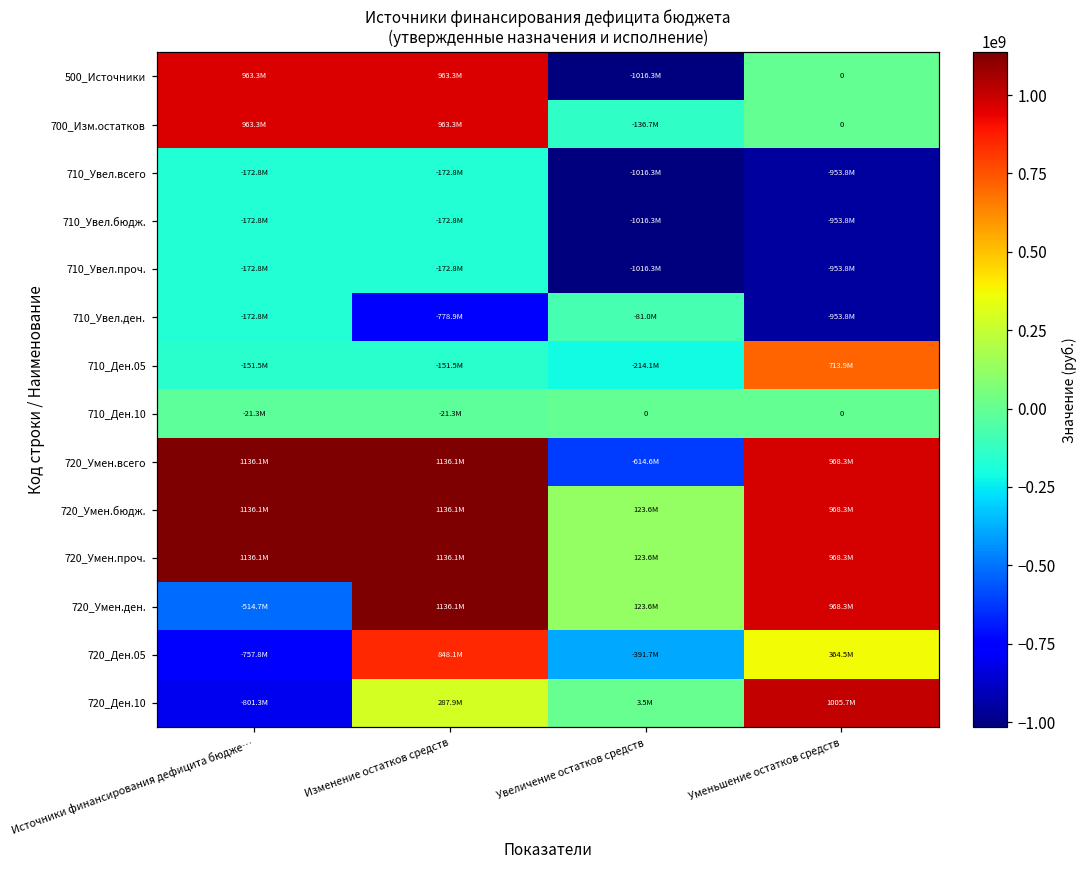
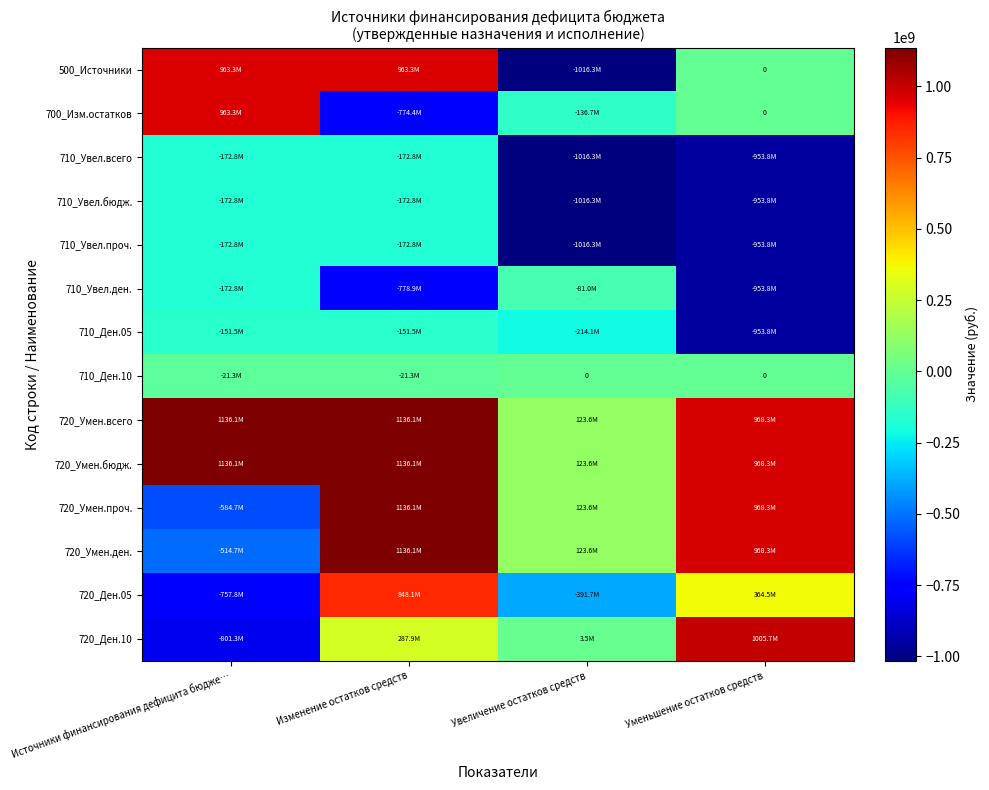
700_Изм.остатков, Изменение остатков средств: 963.3M -> -774.4M
710_Ден.05, Уменьшение остатков средств: 713.9M -> -953.8M
720_Умен.всего, Увеличение остатков средств: -614.6M -> 123.6M
720_Умен.проч., Источники финансирования дефицита бюдже…: 1136.1M -> -584.7M
